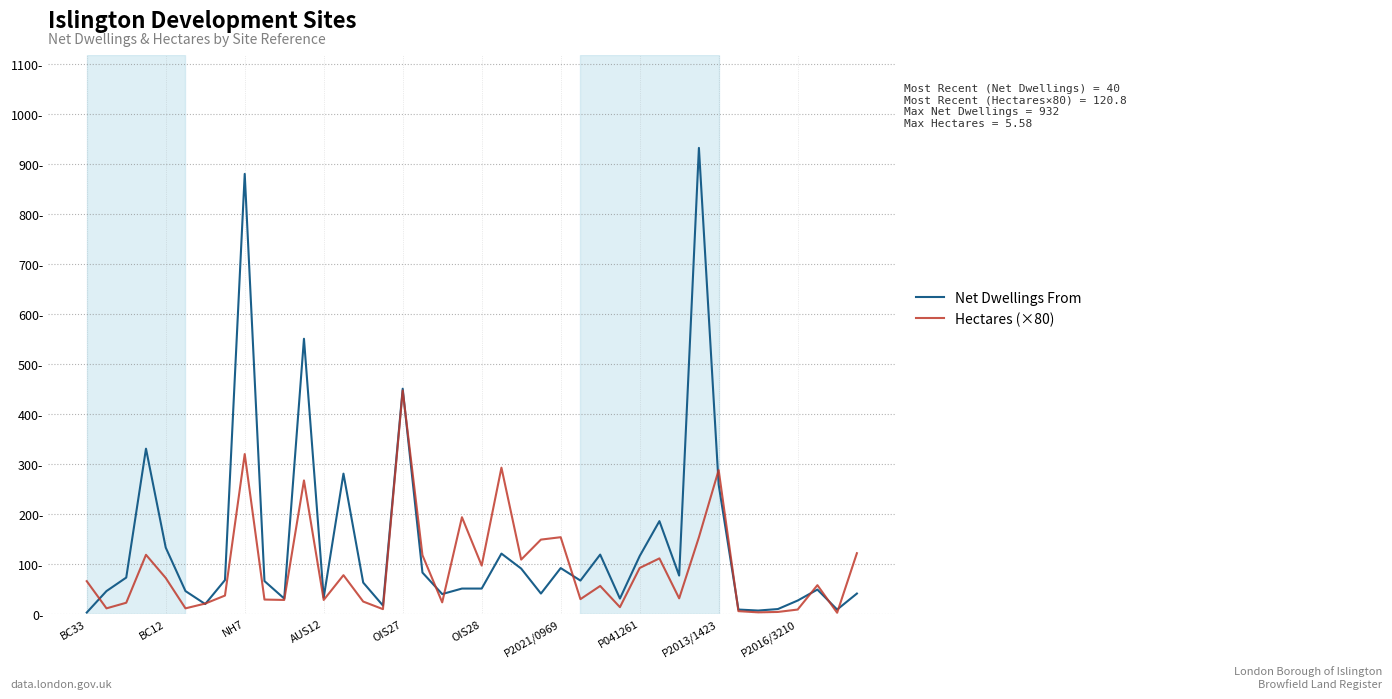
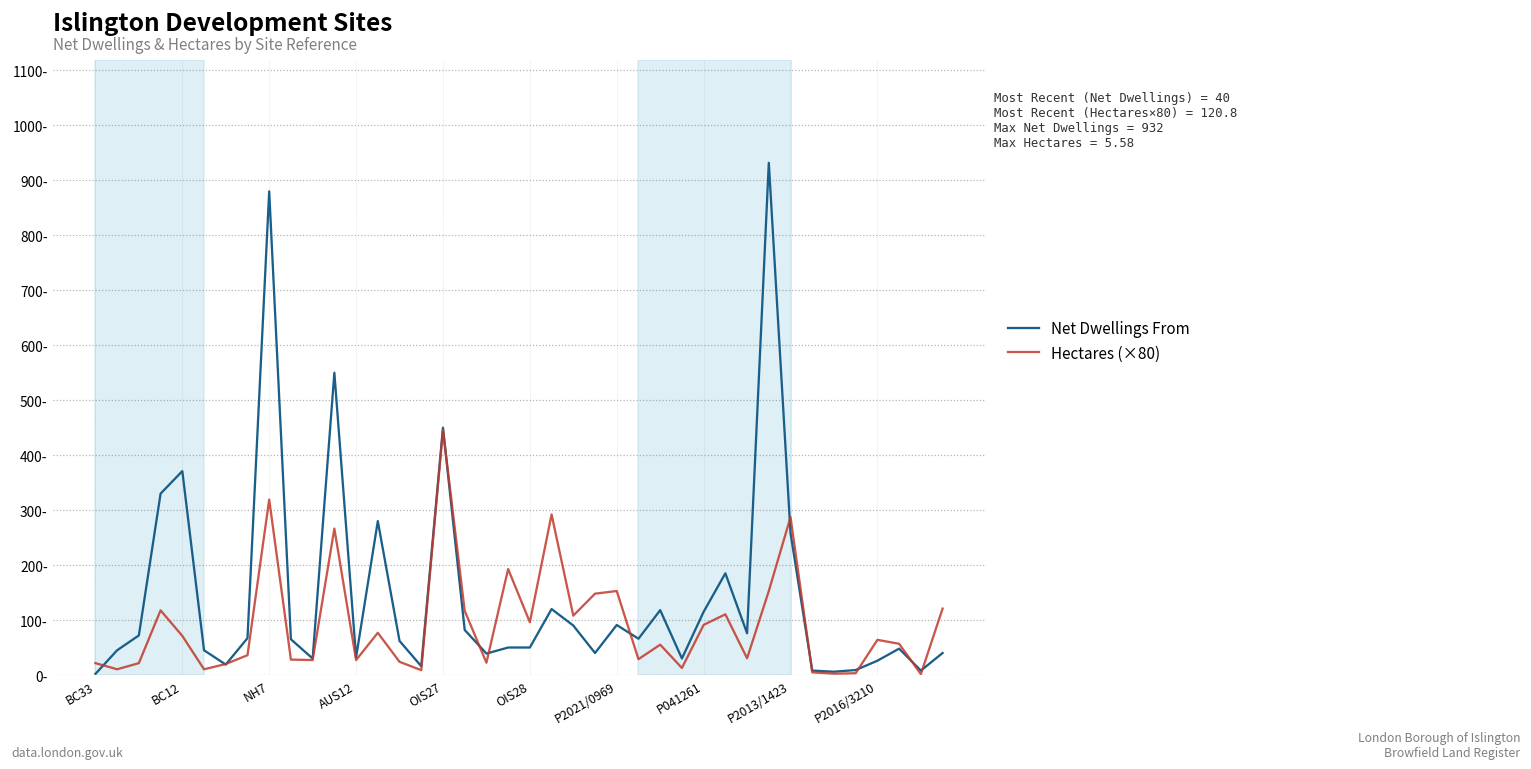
Hectares (×80), BC33: 60- -> 20-
Net Dwellings From, BC12: 130- -> 370-
Hectares (×80), P2016/3210: 10- -> 60-
